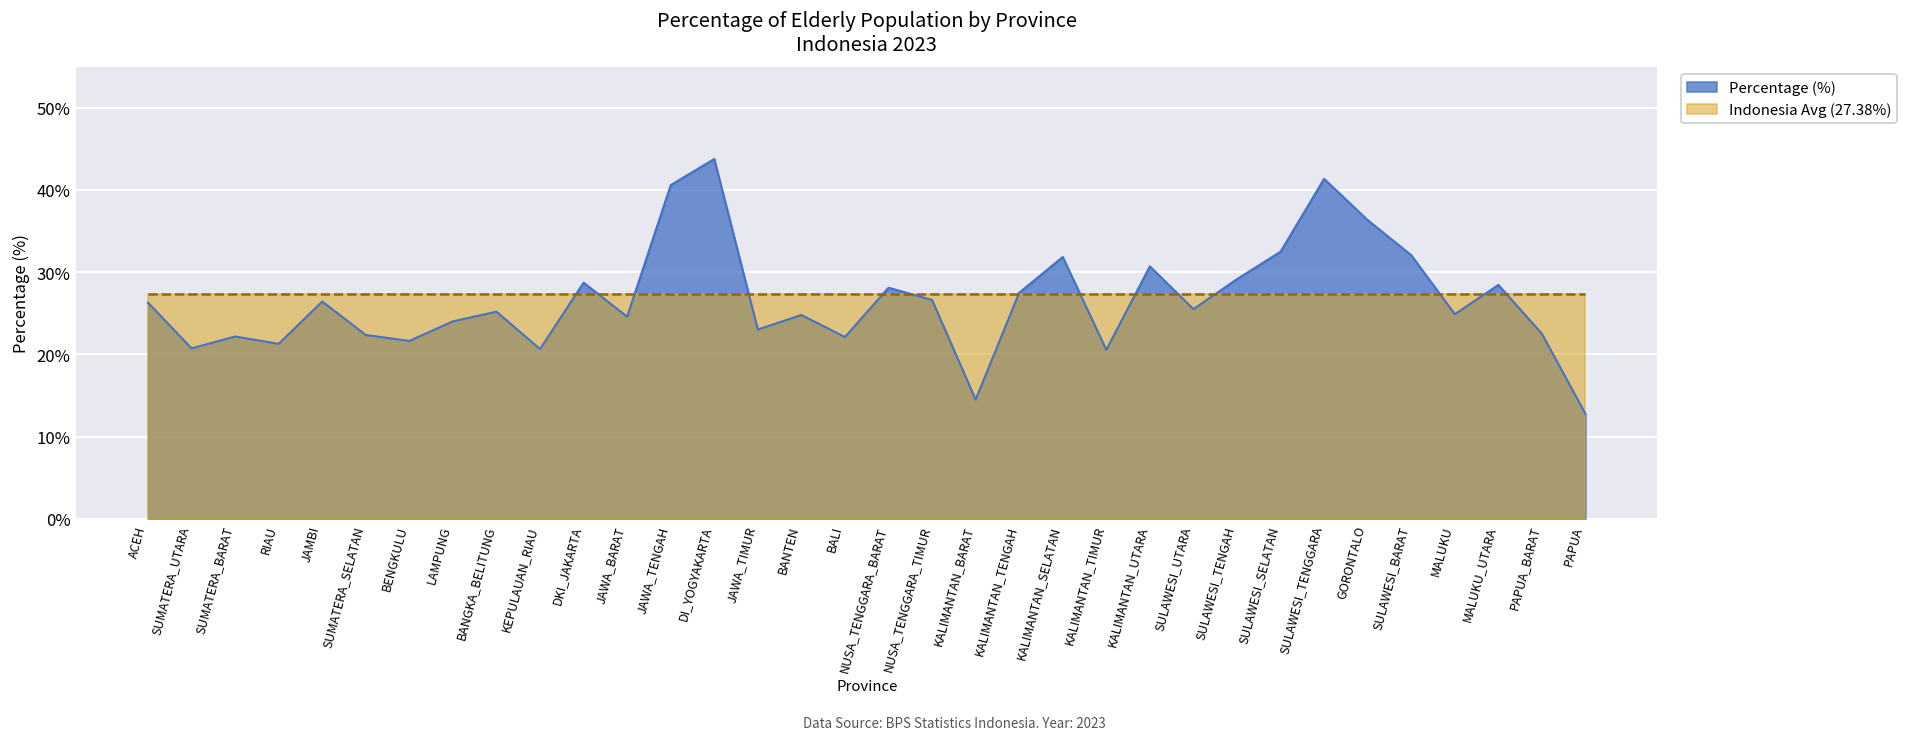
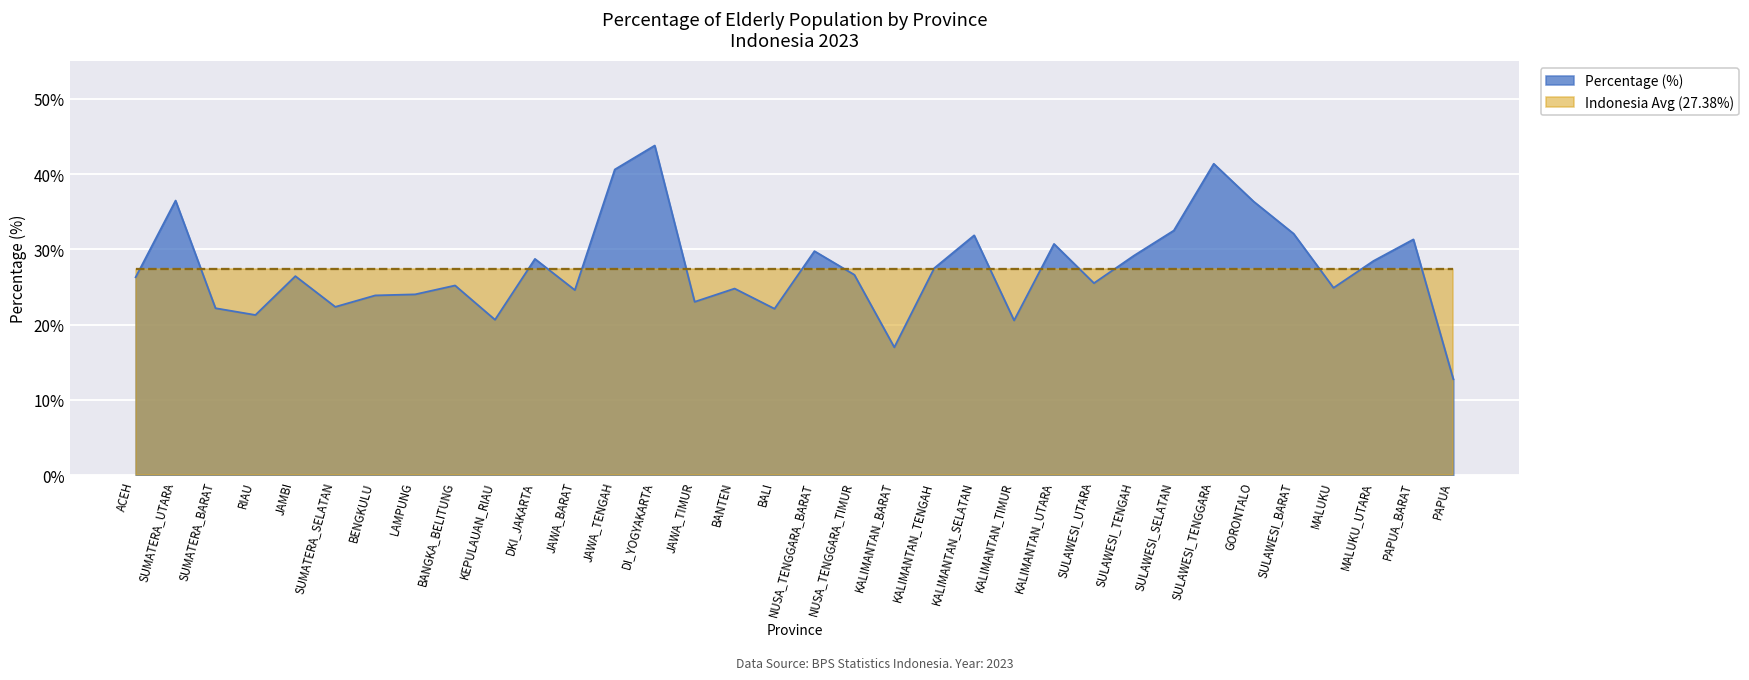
Percentage (%), SUMATERA_UTARA: 21% -> 36%
Percentage (%), BENGKULU: 22% -> 24%
Percentage (%), NUSA_TENGGARA_BARAT: 28% -> 30%
Percentage (%), KALIMANTAN_BARAT: 15% -> 17%
Percentage (%), PAPUA_BARAT: 23% -> 31%
